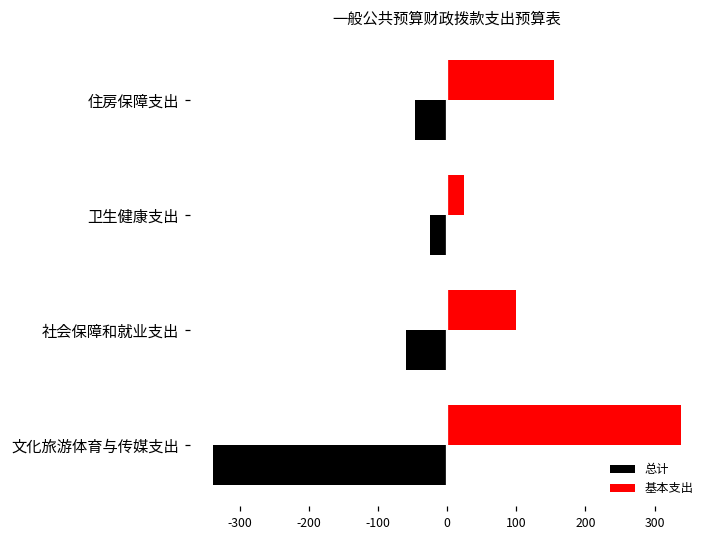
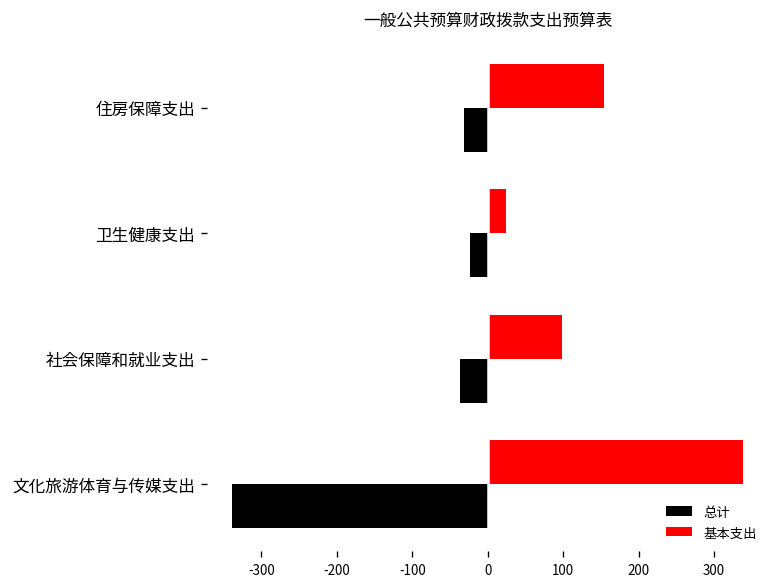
总计, 住房保障支出: -50 -> -30
总计, 社会保障和就业支出: -60 -> -40
